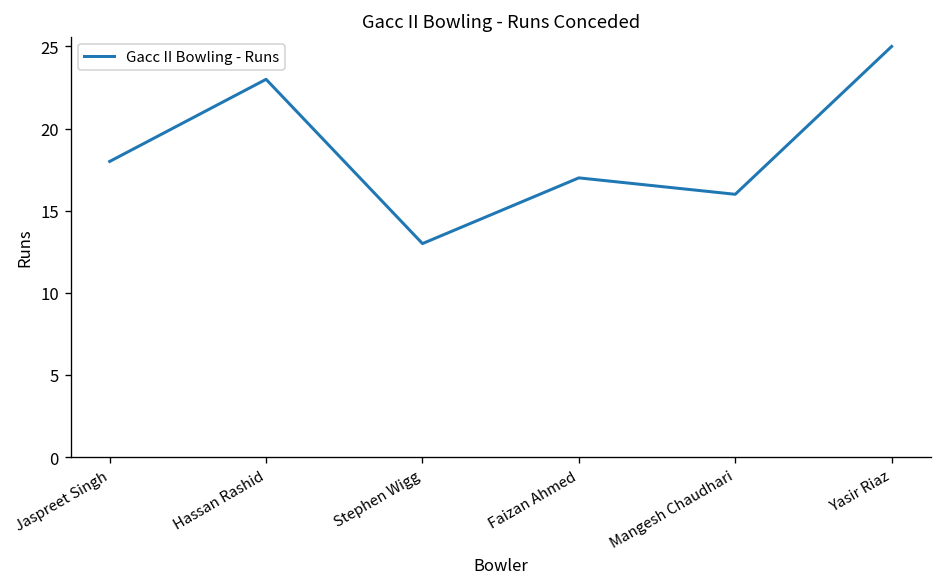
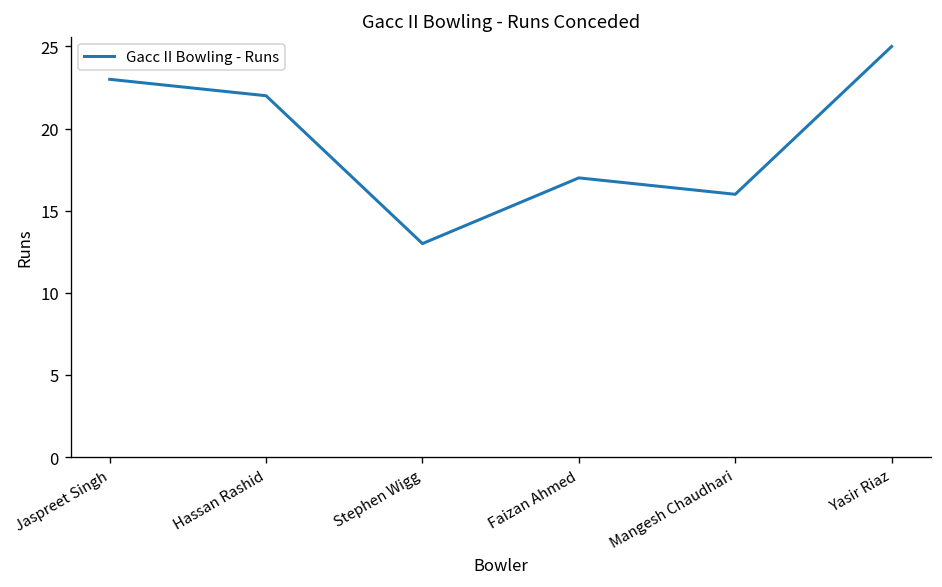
Jaspreet Singh: 18 -> 23
Hassan Rashid: 23 -> 22
